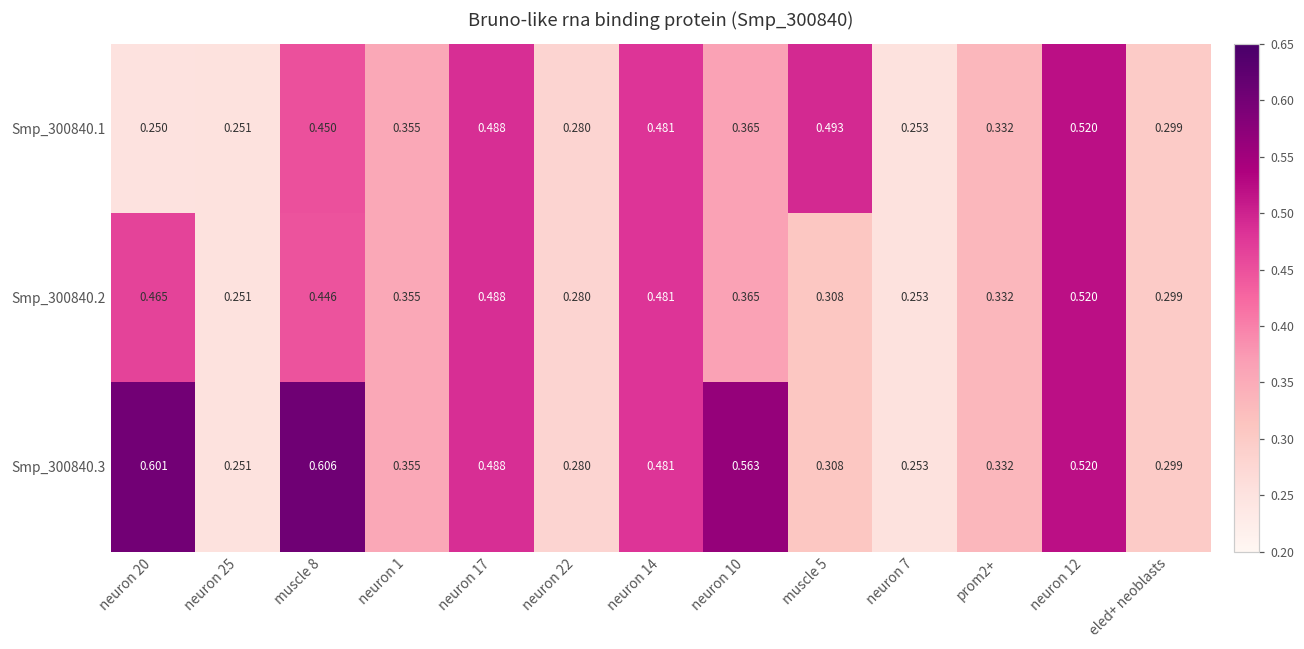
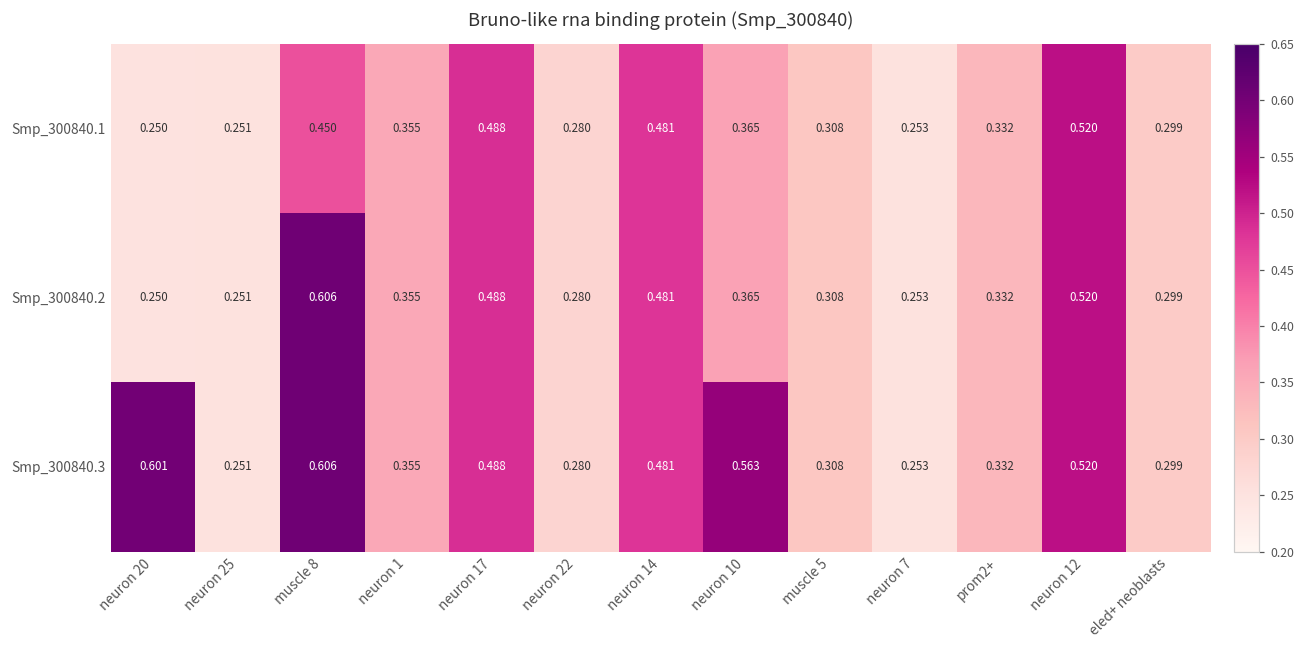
Smp_300840.1, muscle 5: 0.493 -> 0.308
Smp_300840.2, neuron 20: 0.465 -> 0.250
Smp_300840.2, muscle 8: 0.446 -> 0.606
